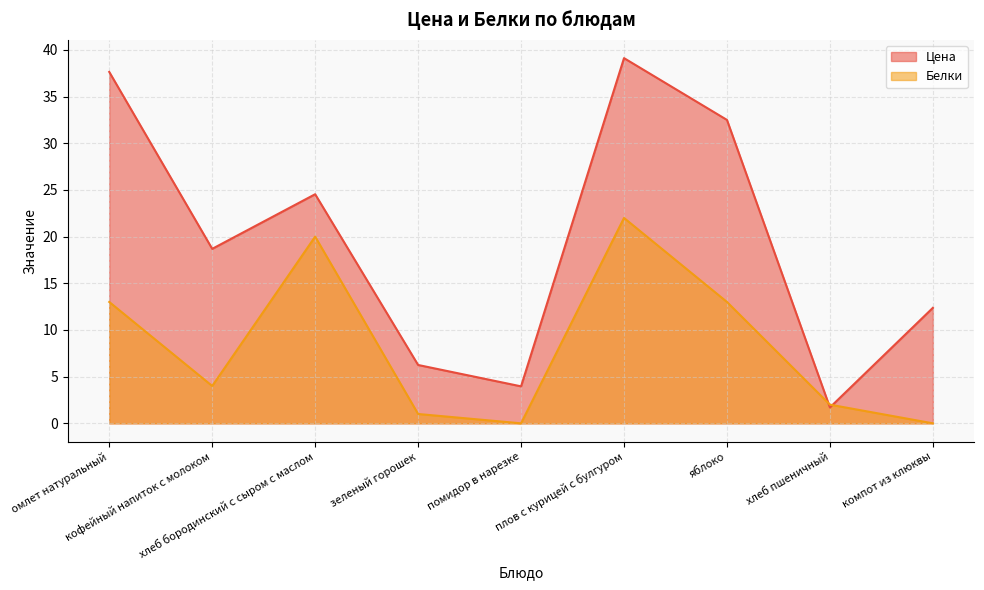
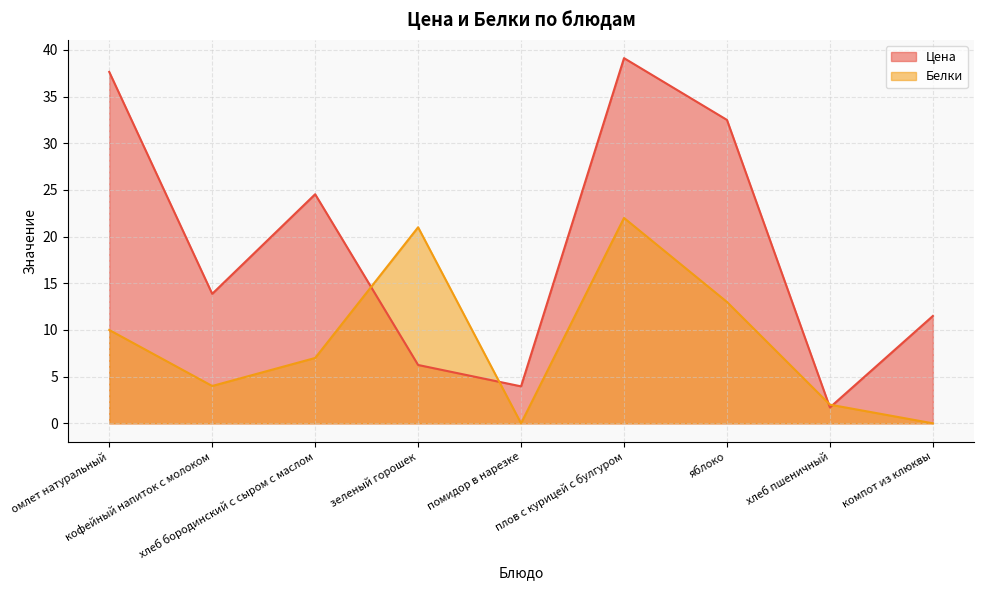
Белки, омлет натуральный: 13 -> 10
Цена, кофейный напиток с молоком: 19 -> 14
Белки, хлеб бородинский с сыром с маслом: 20 -> 7
Белки, зеленый горошек: 1 -> 21
Цена, компот из клюквы: 12.4 -> 11.5
